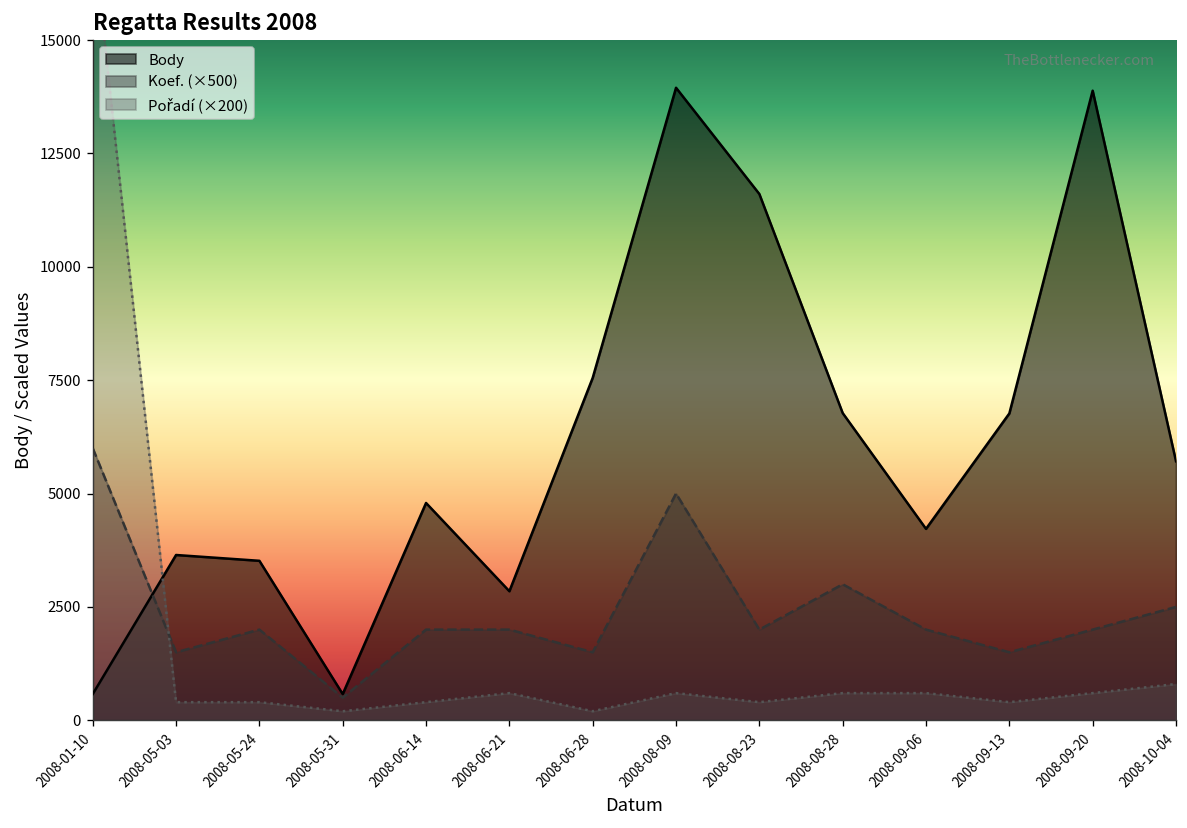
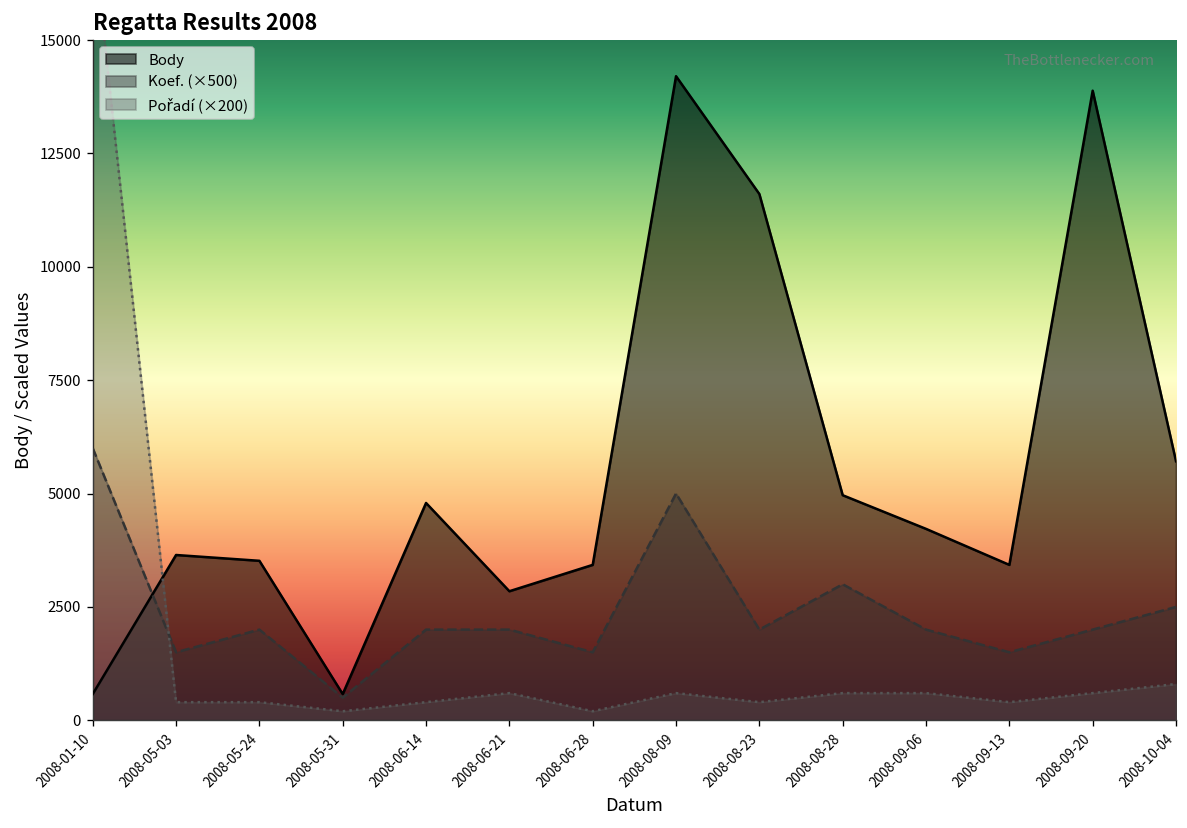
Body, 2008-06-28: 7600 -> 3400
Body, 2008-08-09: 13900 -> 14200
Body, 2008-08-28: 6800 -> 5000
Body, 2008-09-13: 6800 -> 3400
